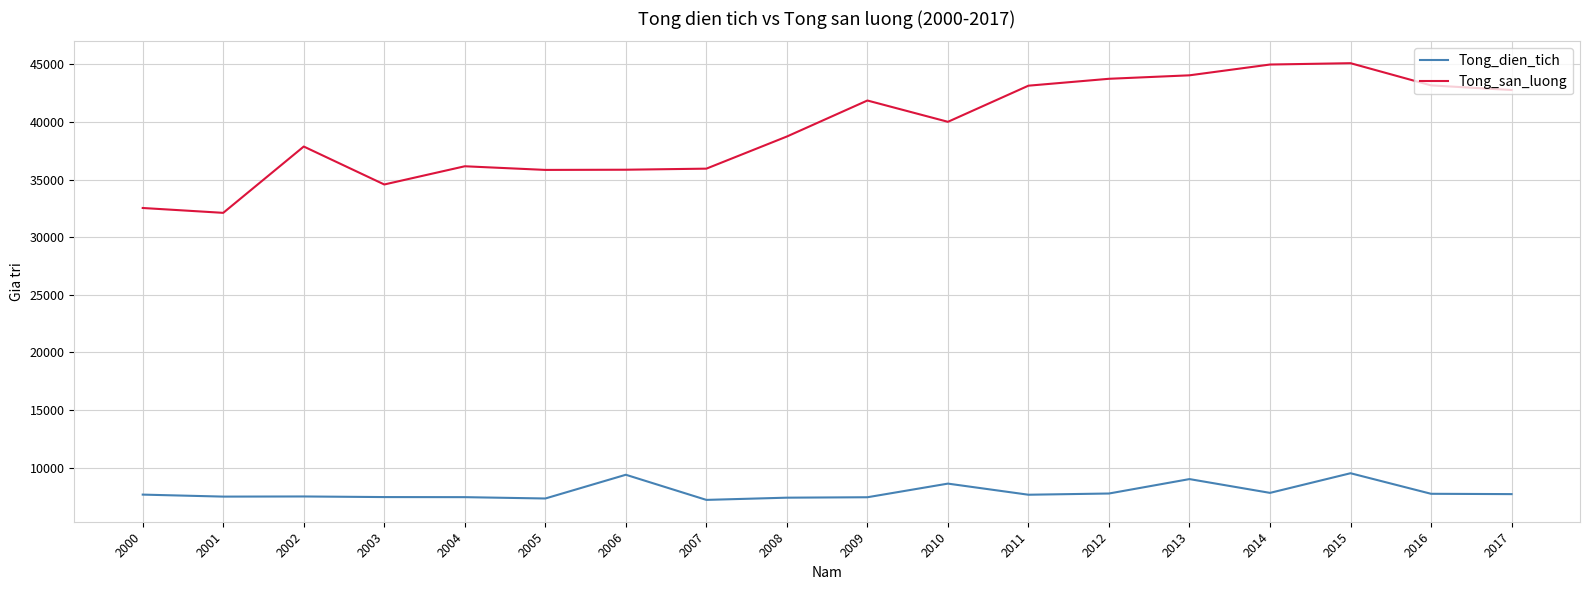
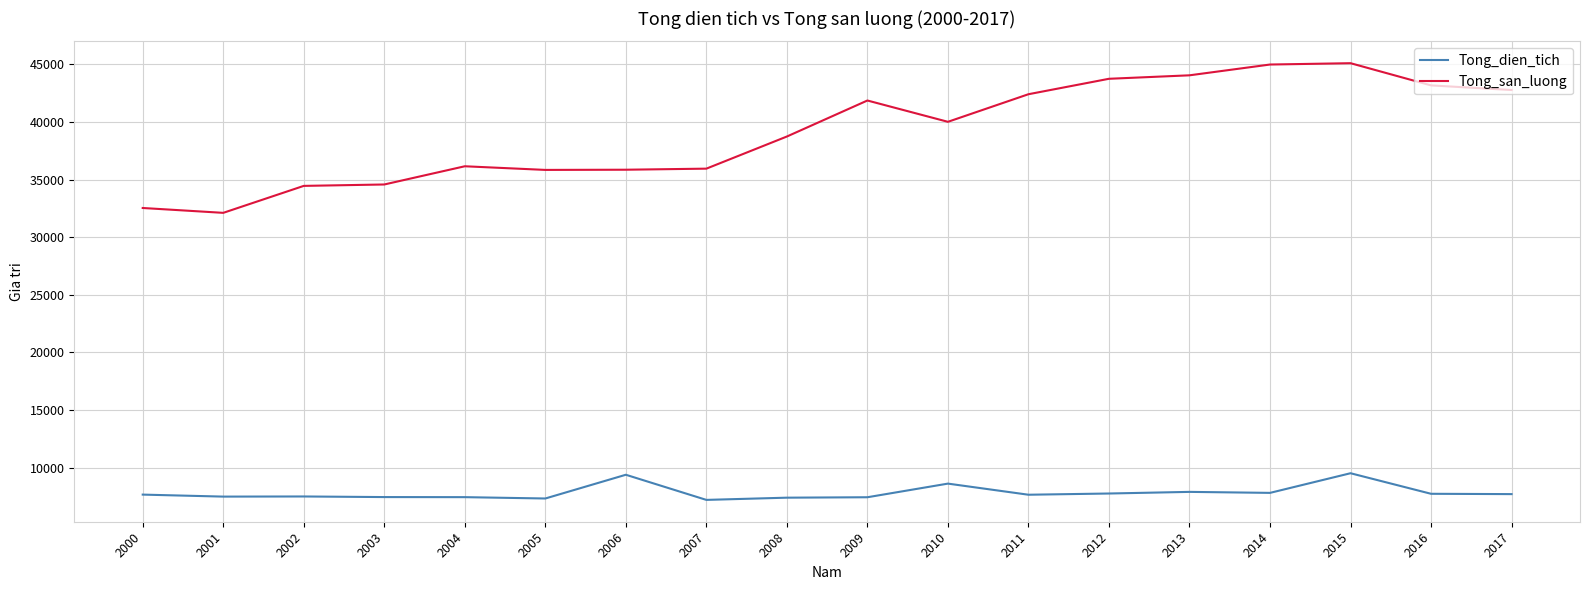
Tong_san_luong, 2002: 37900 -> 34400
Tong_san_luong, 2011: 43100 -> 42400
Tong_dien_tich, 2013: 9000 -> 7900
